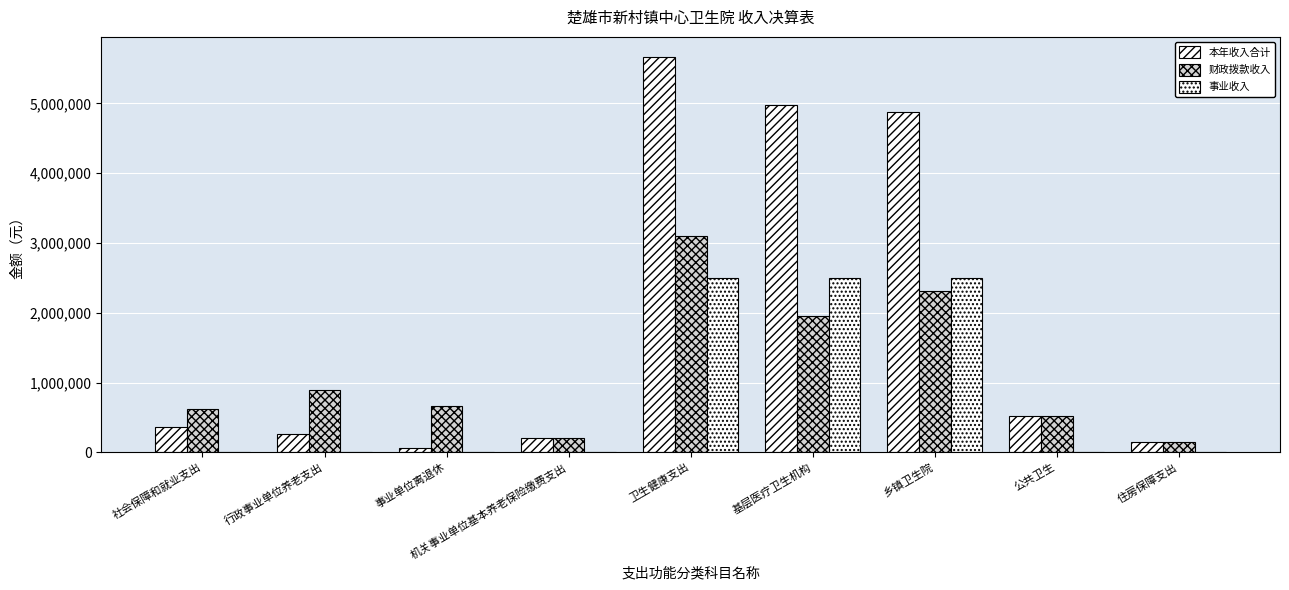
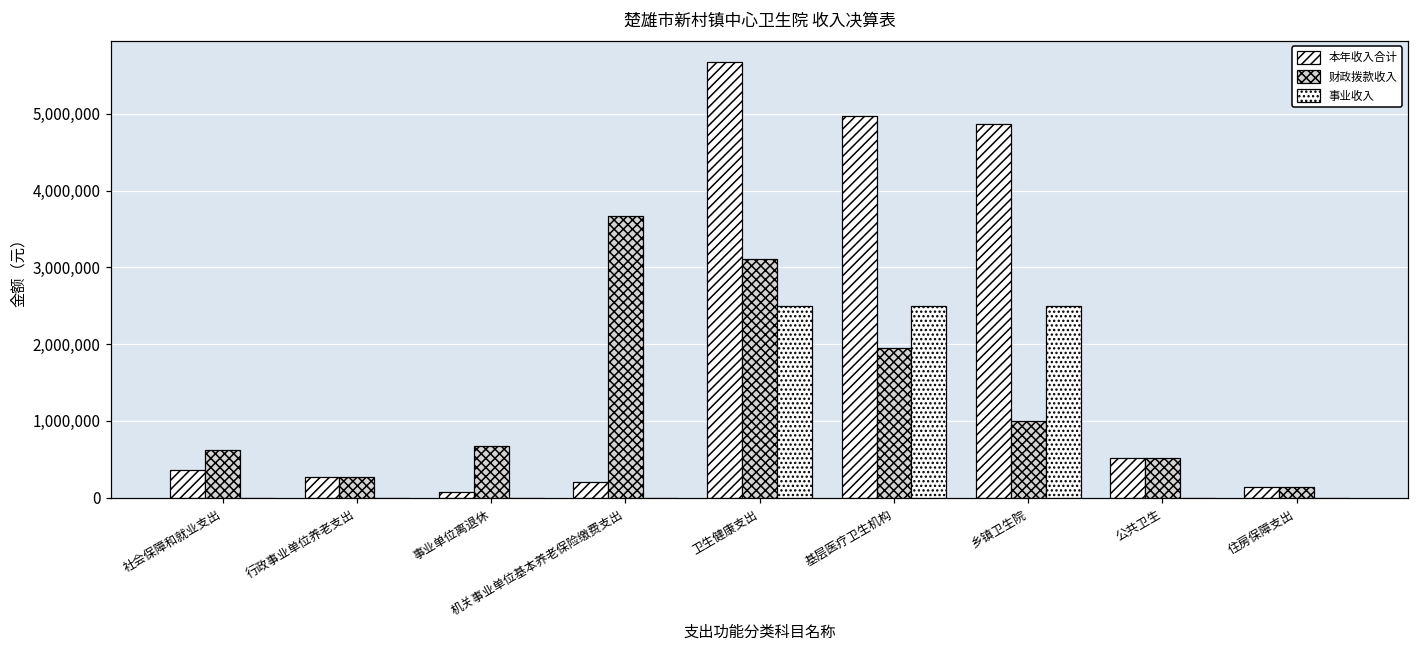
财政拨款收入, 行政事业单位养老支出: 900,000 -> 300,000
财政拨款收入, 机关事业单位基本养老保险缴费支出: 200,000 -> 3,700,000
财政拨款收入, 乡镇卫生院: 2,300,000 -> 1,000,000
